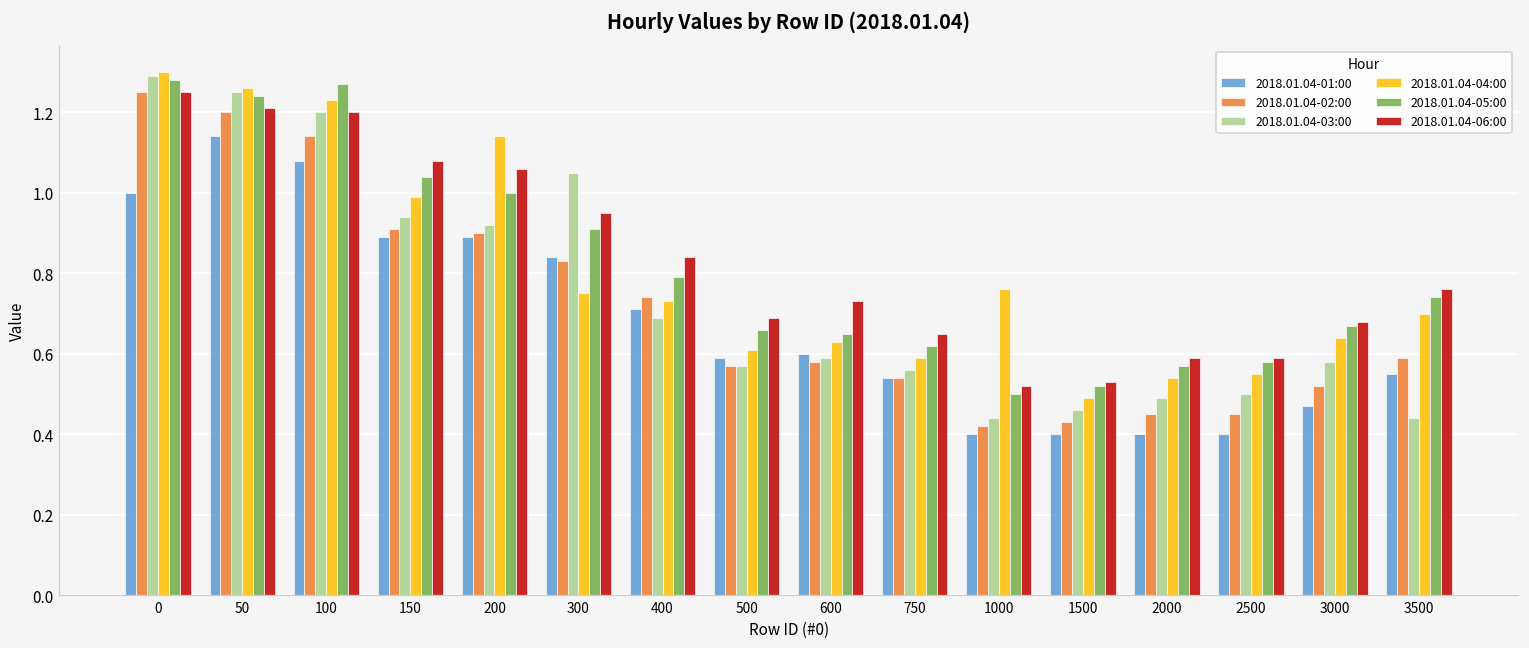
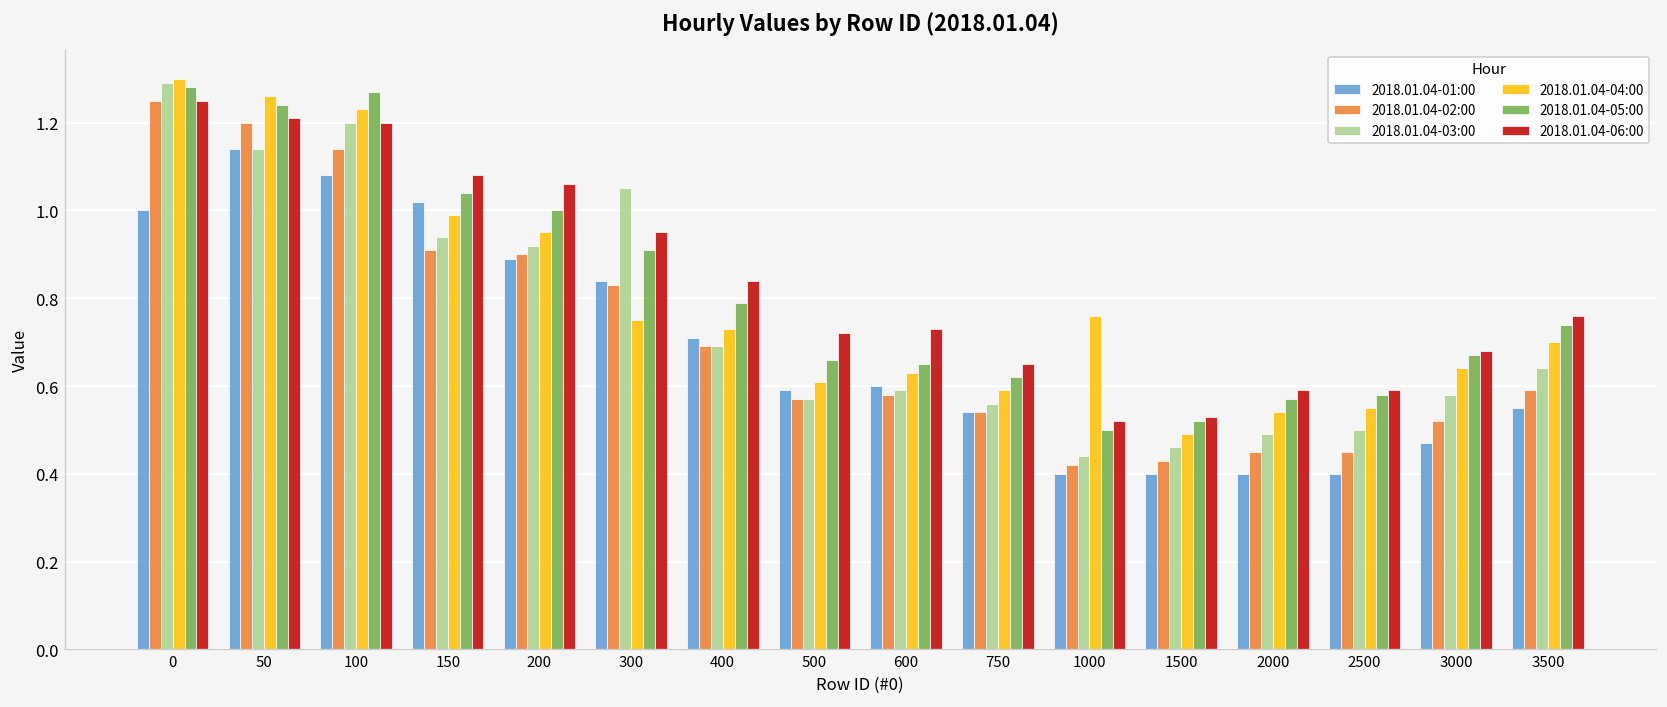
2018.01.04-03:00, 50: 1.25 -> 1.14
2018.01.04-01:00, 150: 0.89 -> 1.02
2018.01.04-04:00, 200: 1.14 -> 0.95
2018.01.04-02:00, 400: 0.74 -> 0.69
2018.01.04-06:00, 500: 0.69 -> 0.72
2018.01.04-03:00, 3500: 0.44 -> 0.64
